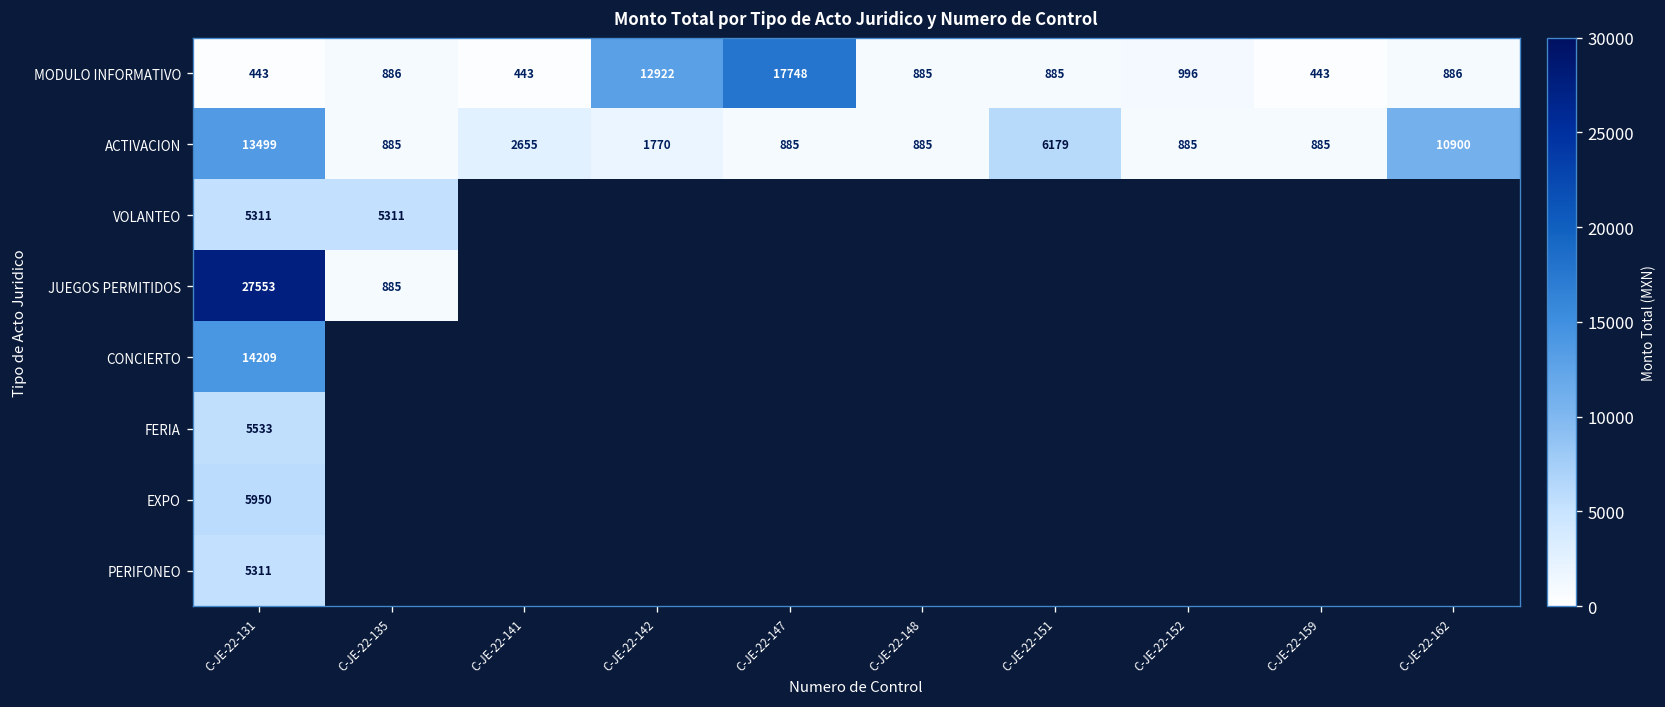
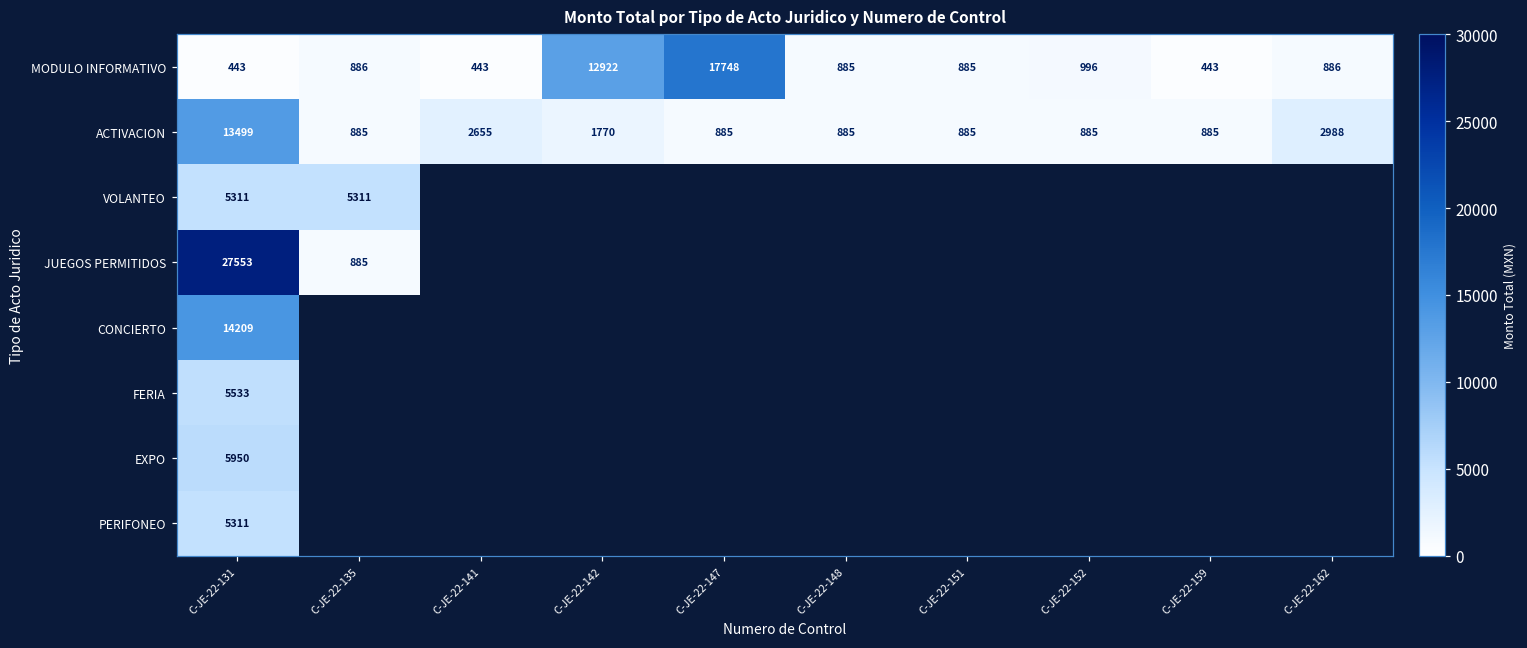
ACTIVACION, C-JE-22-151: 6179 -> 885
ACTIVACION, C-JE-22-162: 10900 -> 2988
